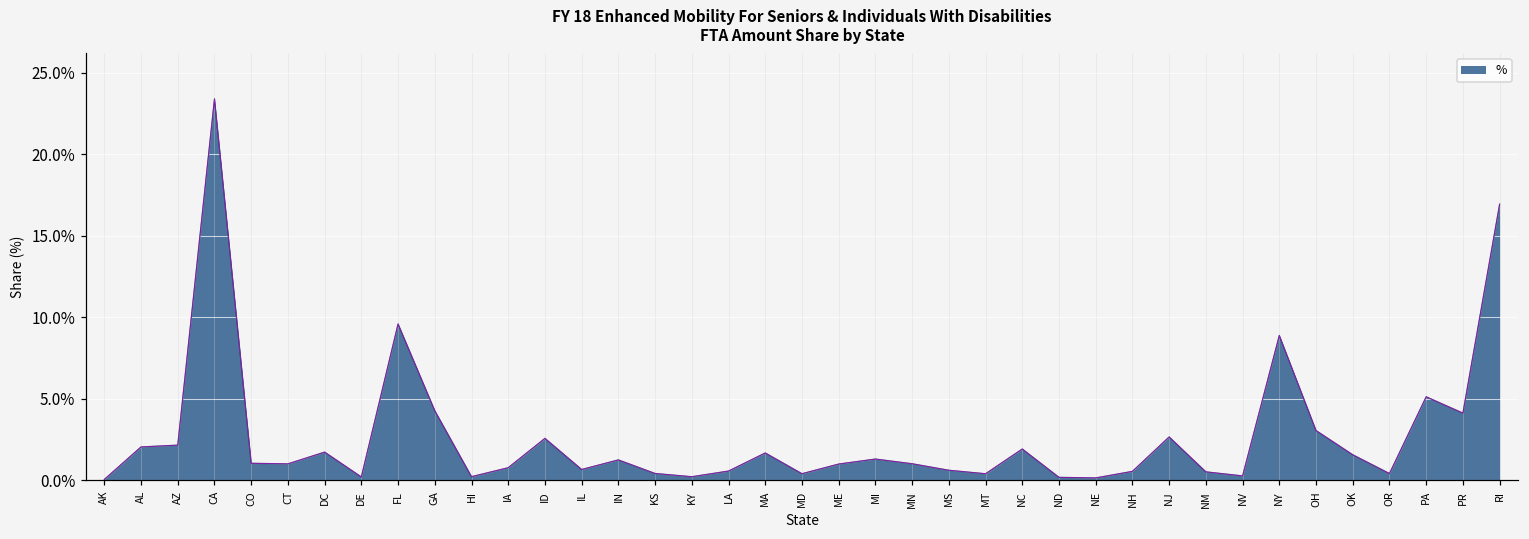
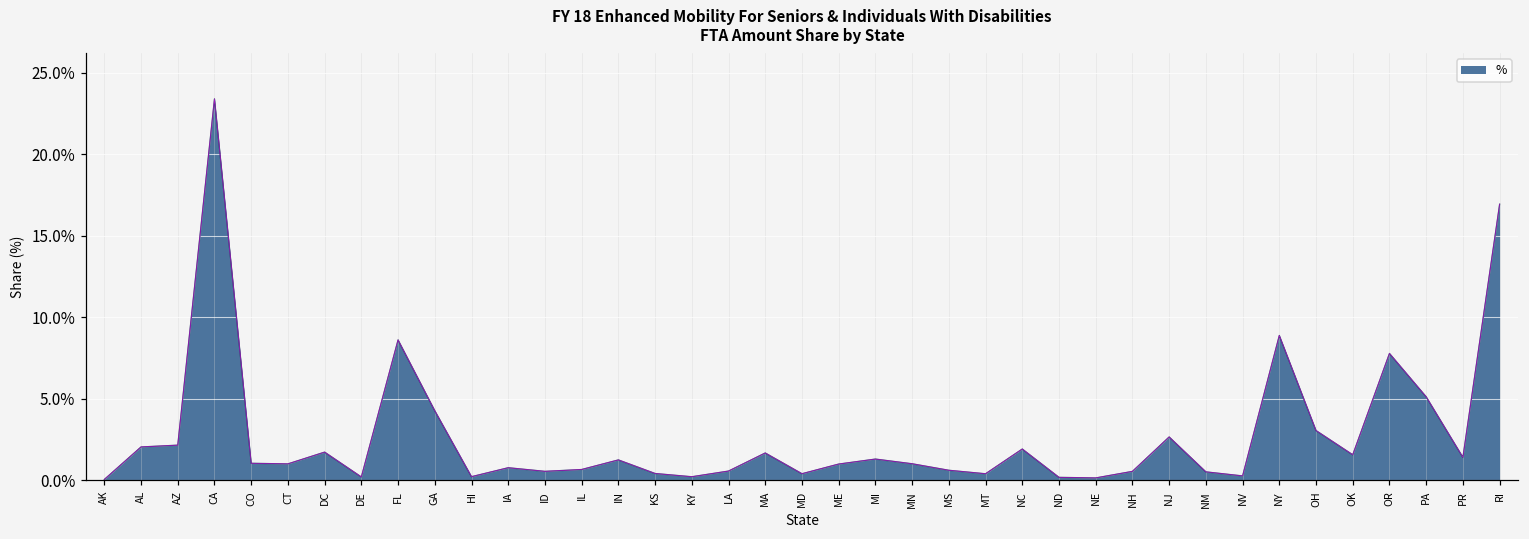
FL: 9.6% -> 8.6%
ID: 2.6% -> 0.5%
OR: 0.4% -> 7.8%
PR: 4.1% -> 1.4%
